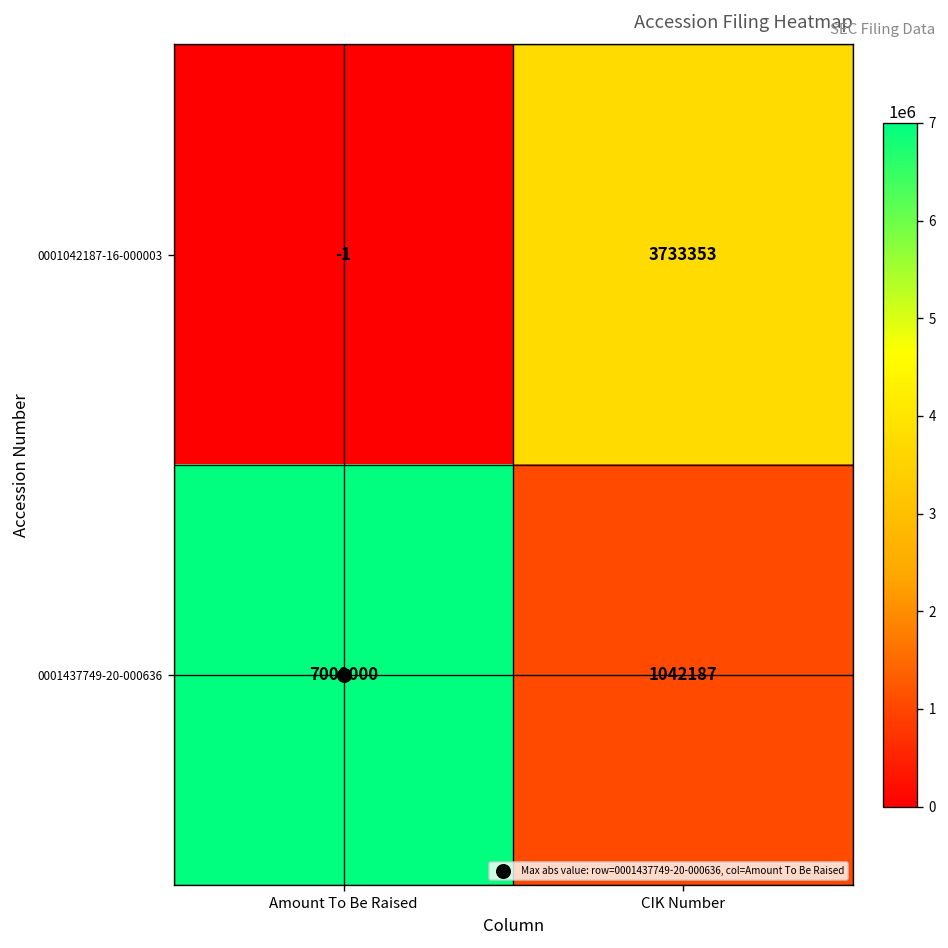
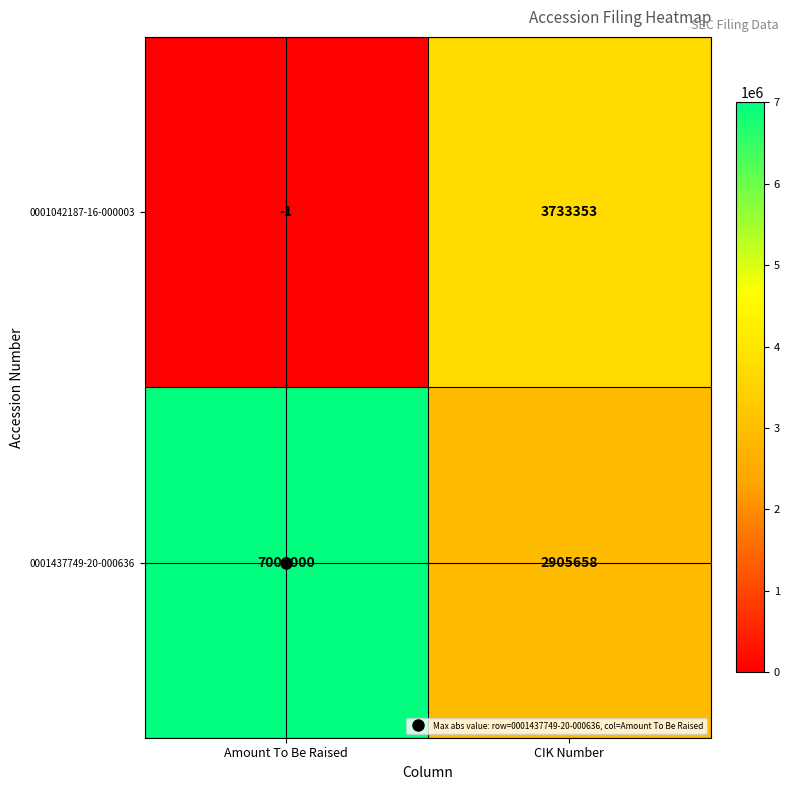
0001437749-20-000636, CIK Number: 1042187 -> 2905658
